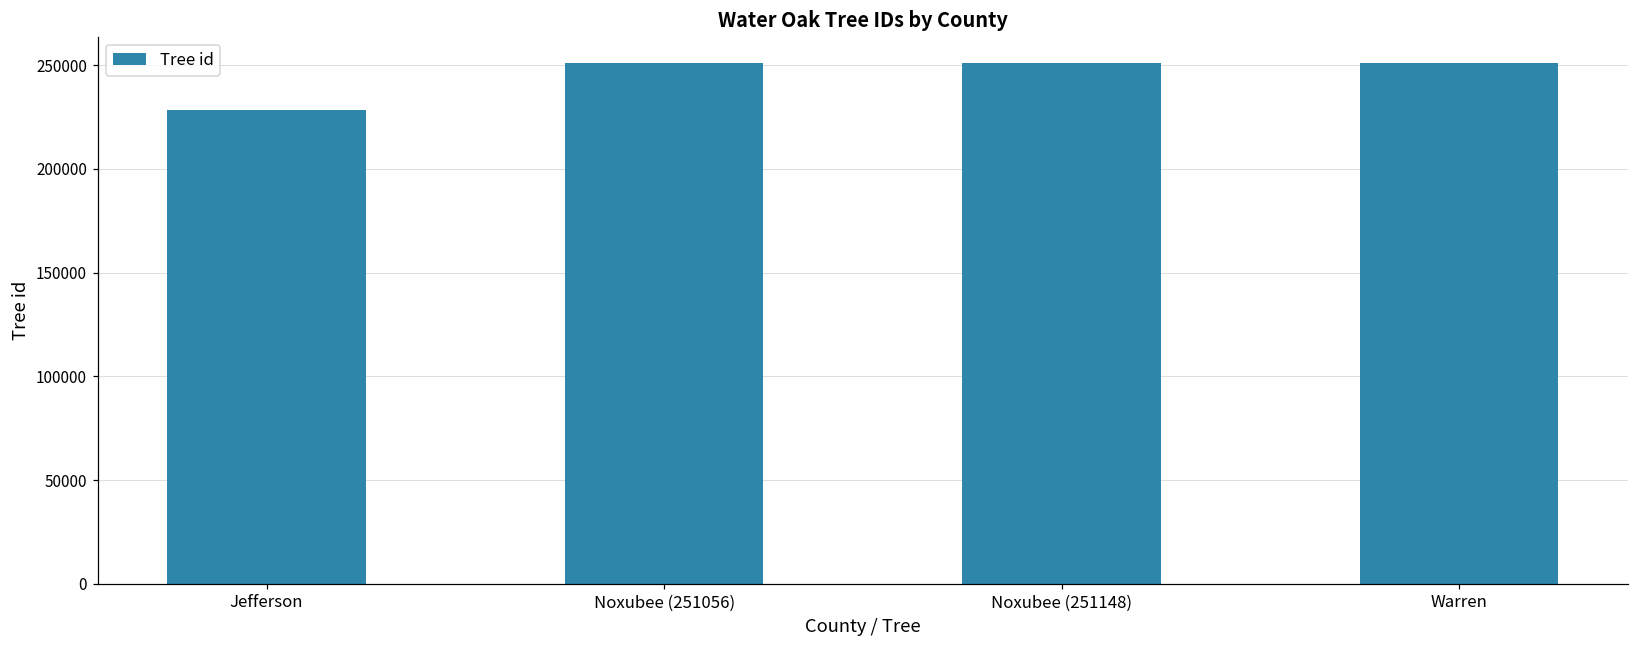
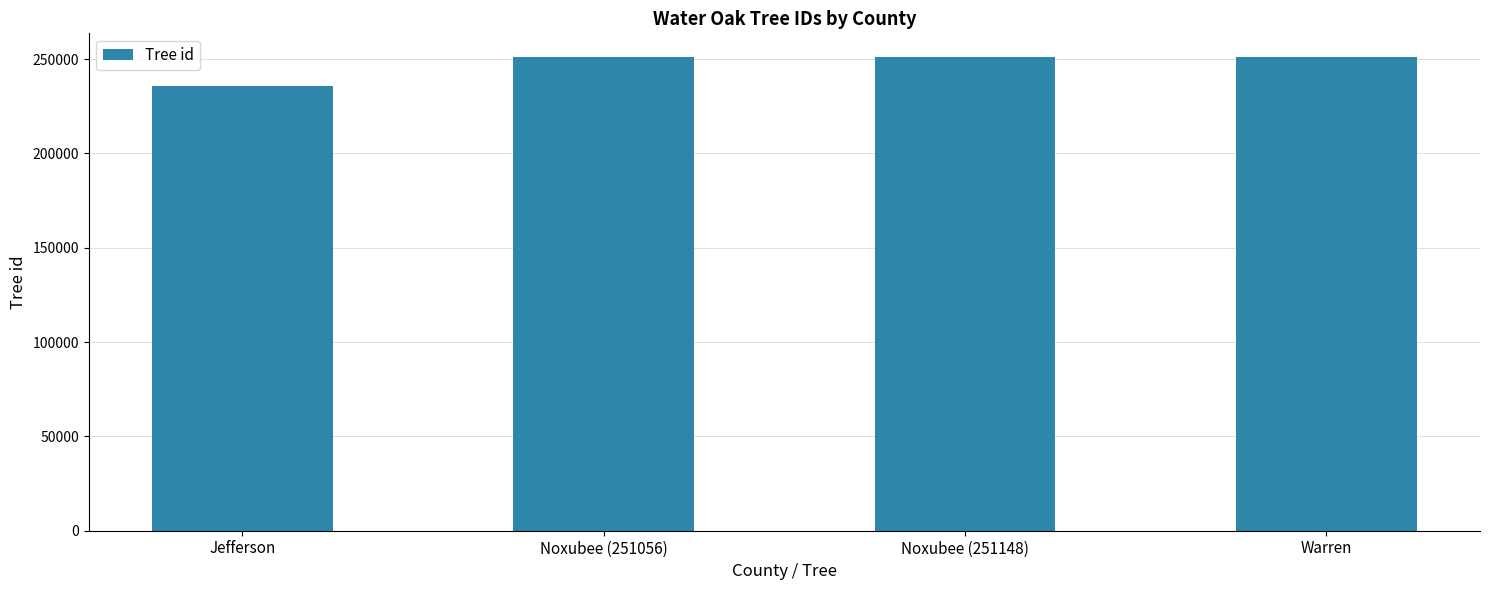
Jefferson: 228000 -> 236000
